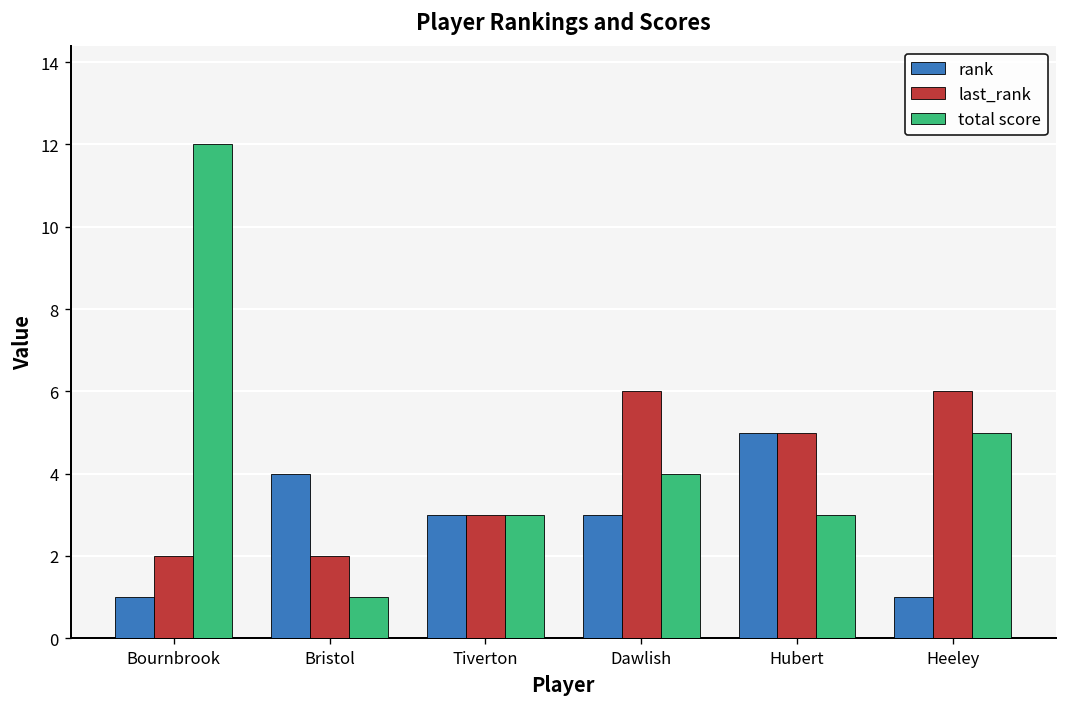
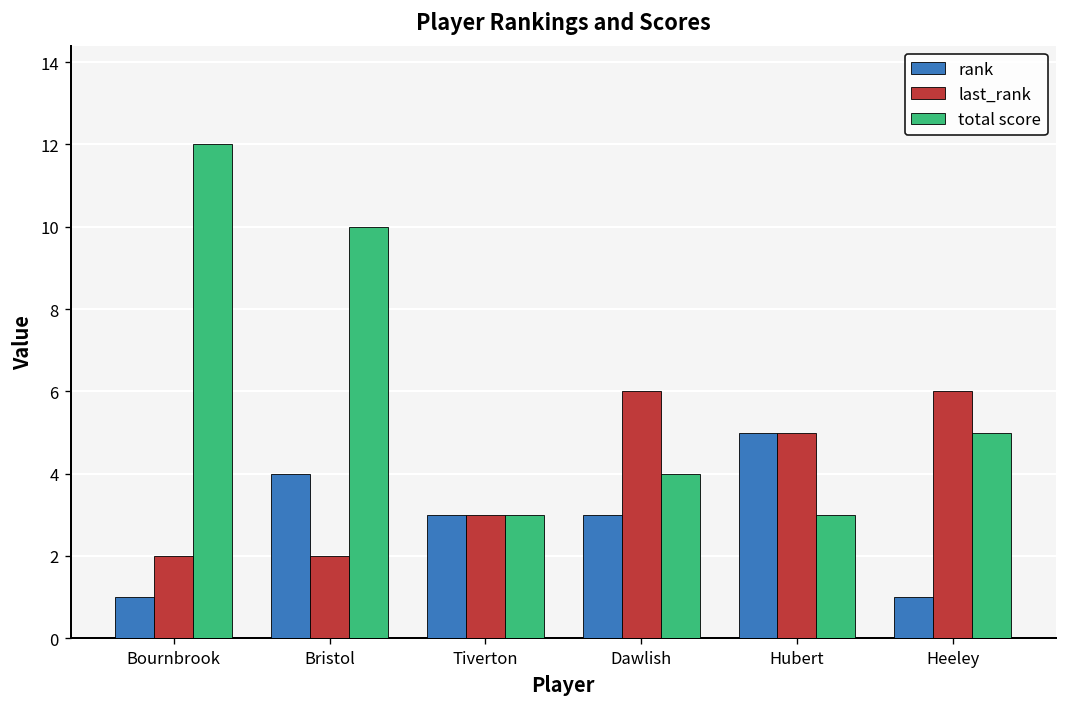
total score, Bristol: 1 -> 10
